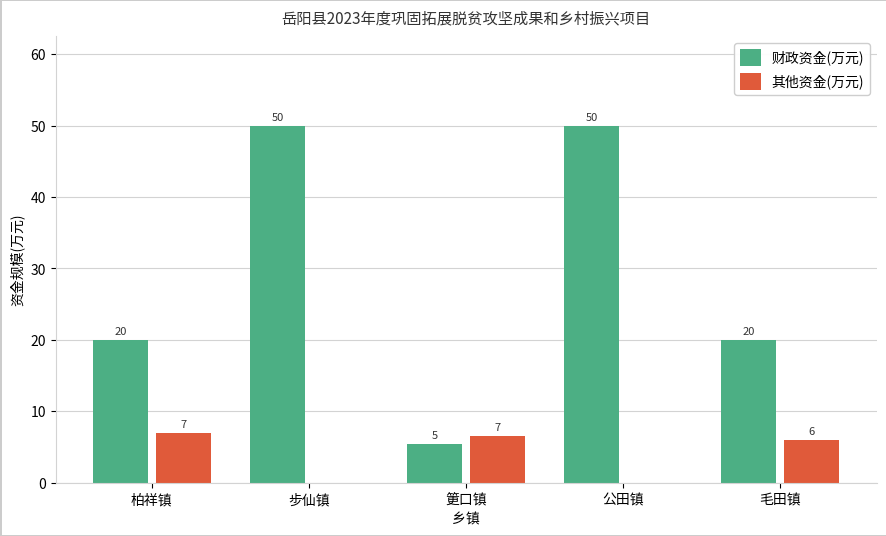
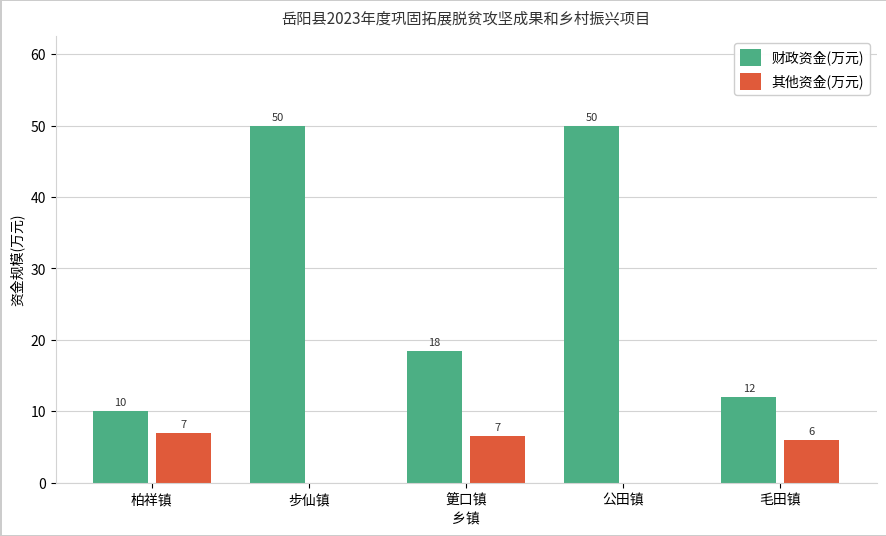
财政资金(万元), 柏祥镇: 20 -> 10
财政资金(万元), 筻口镇: 5 -> 18
财政资金(万元), 毛田镇: 20 -> 12
